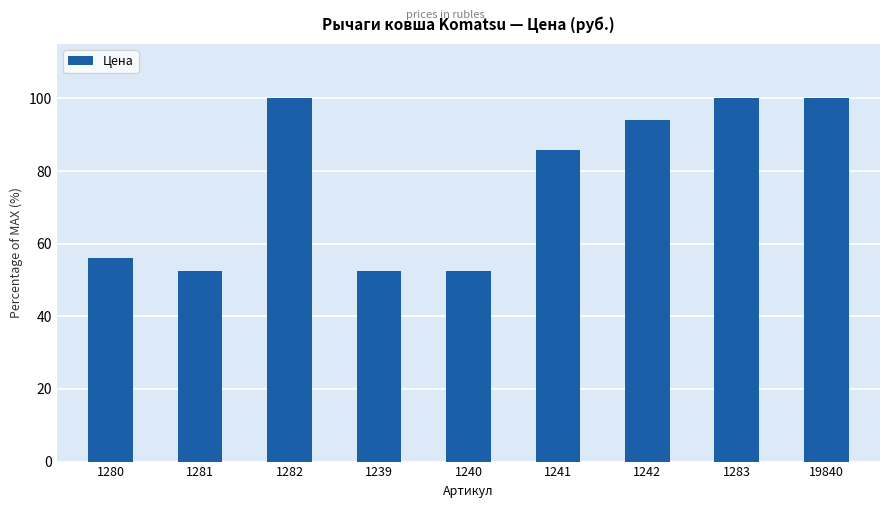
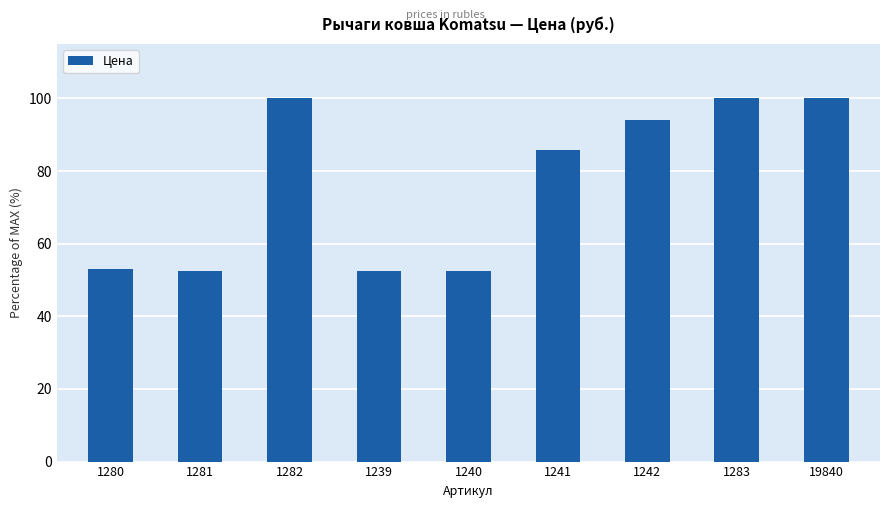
1280: 56 -> 53
